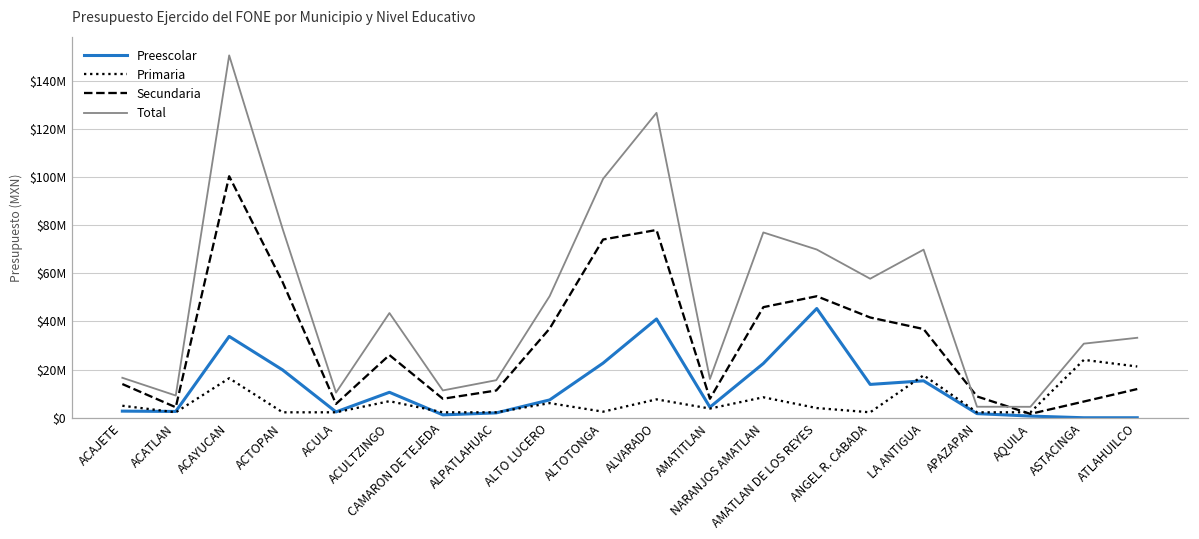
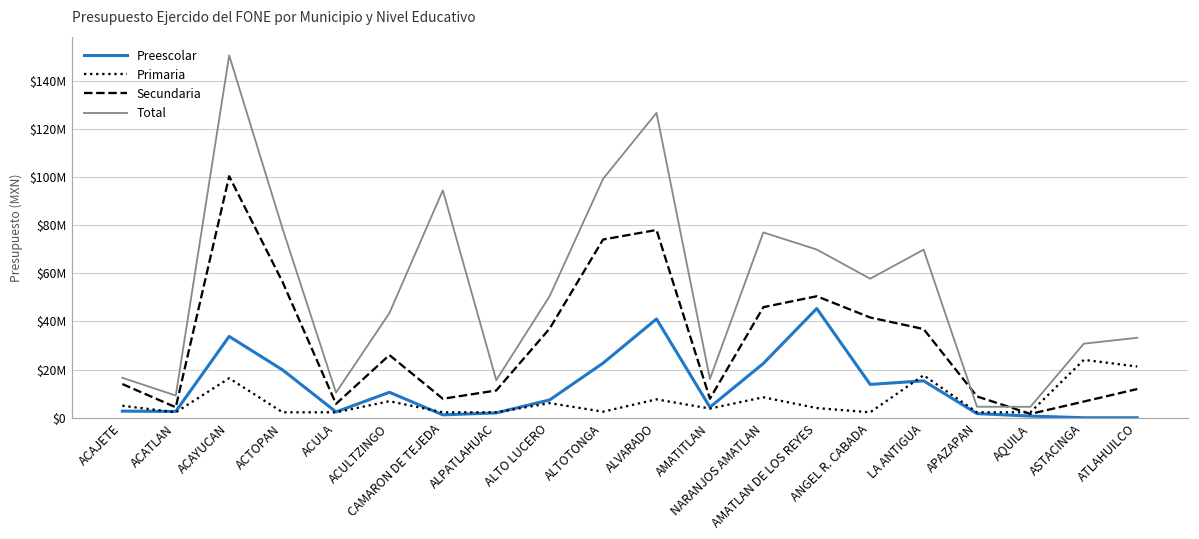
Total, CAMARON DE TEJEDA: $11000000 -> $94000000
